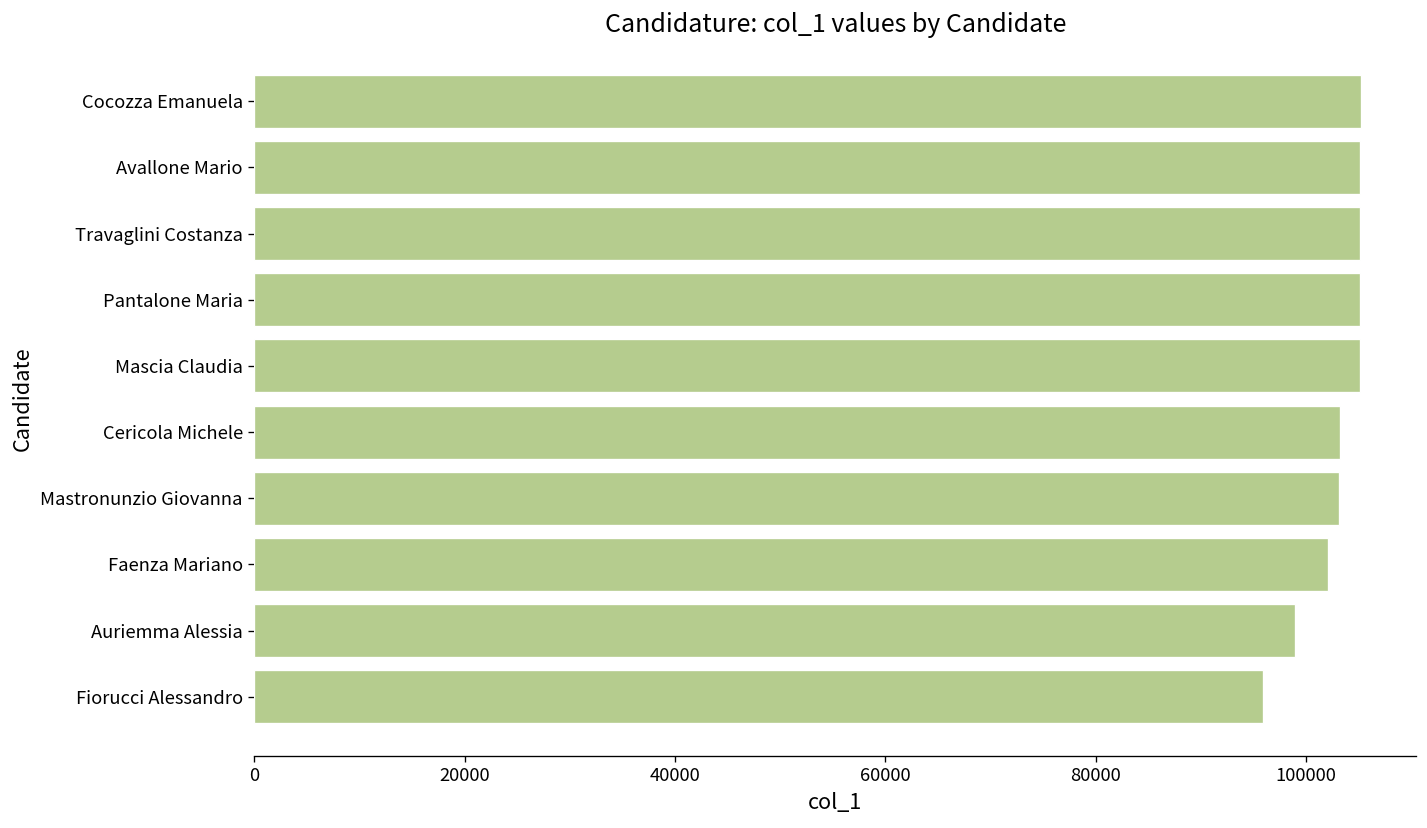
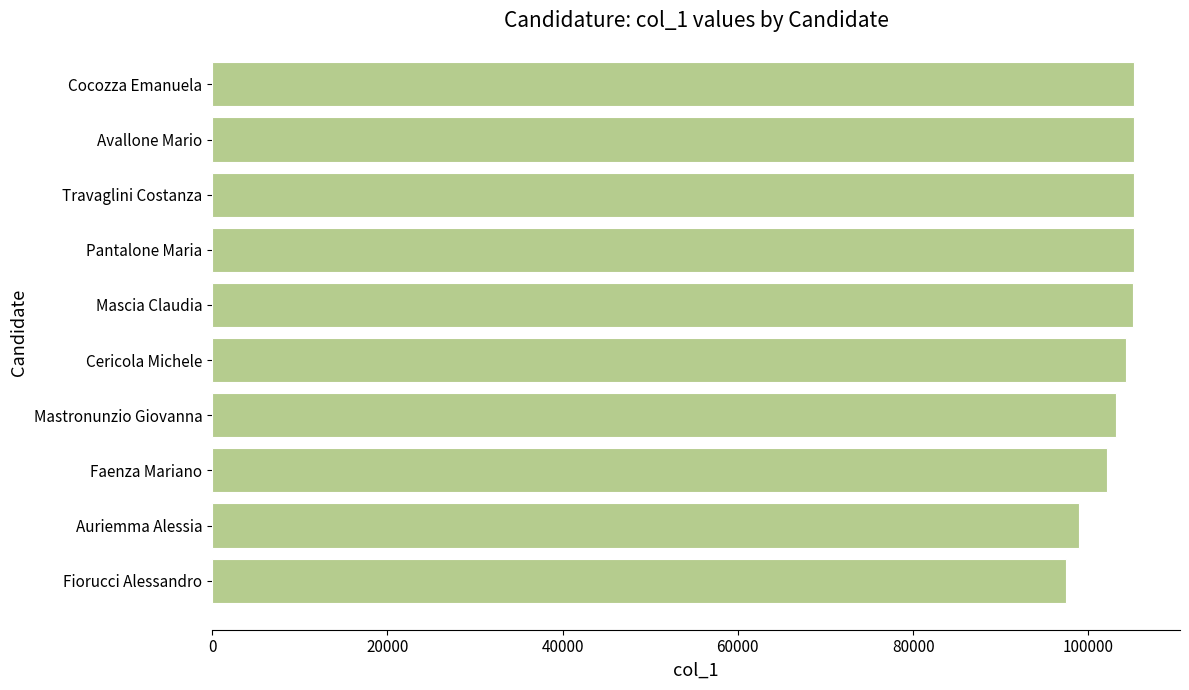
Cericola Michele: 103000 -> 104000
Fiorucci Alessandro: 96000 -> 98000
